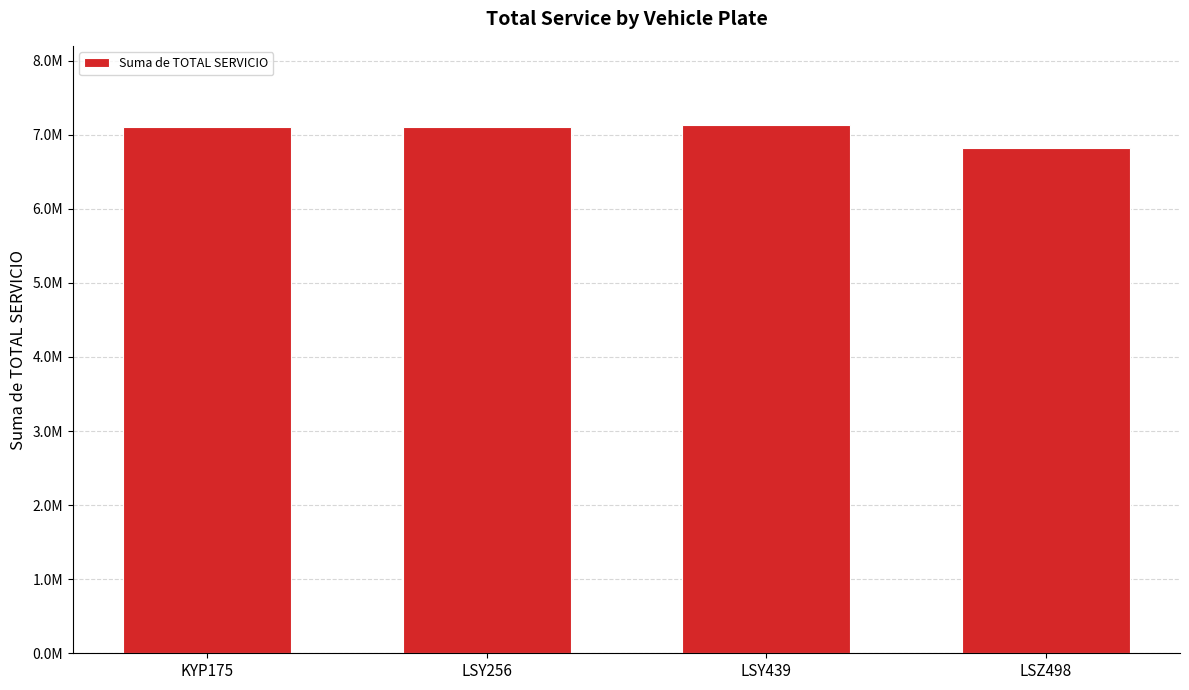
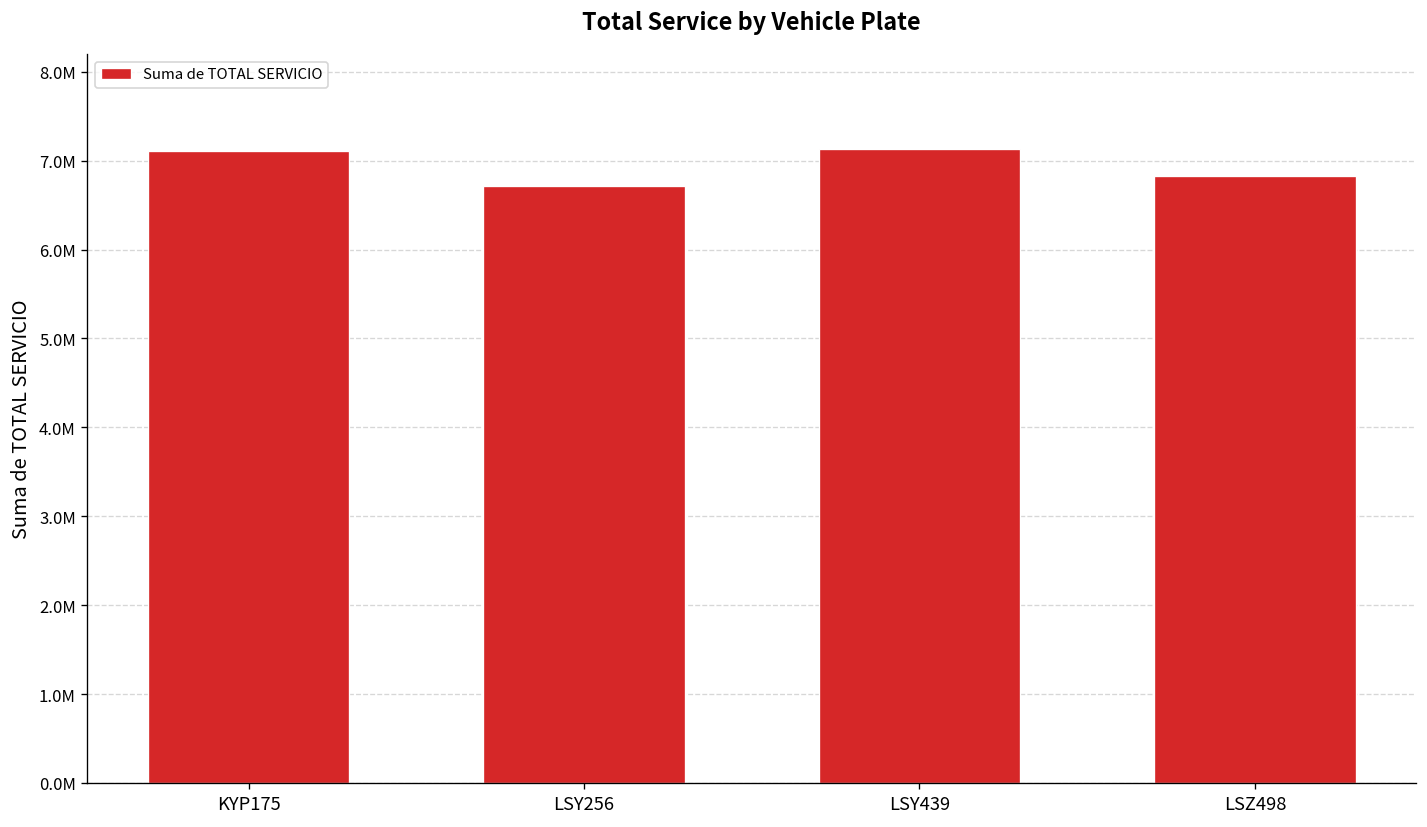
LSY256: 7100000 -> 6700000
